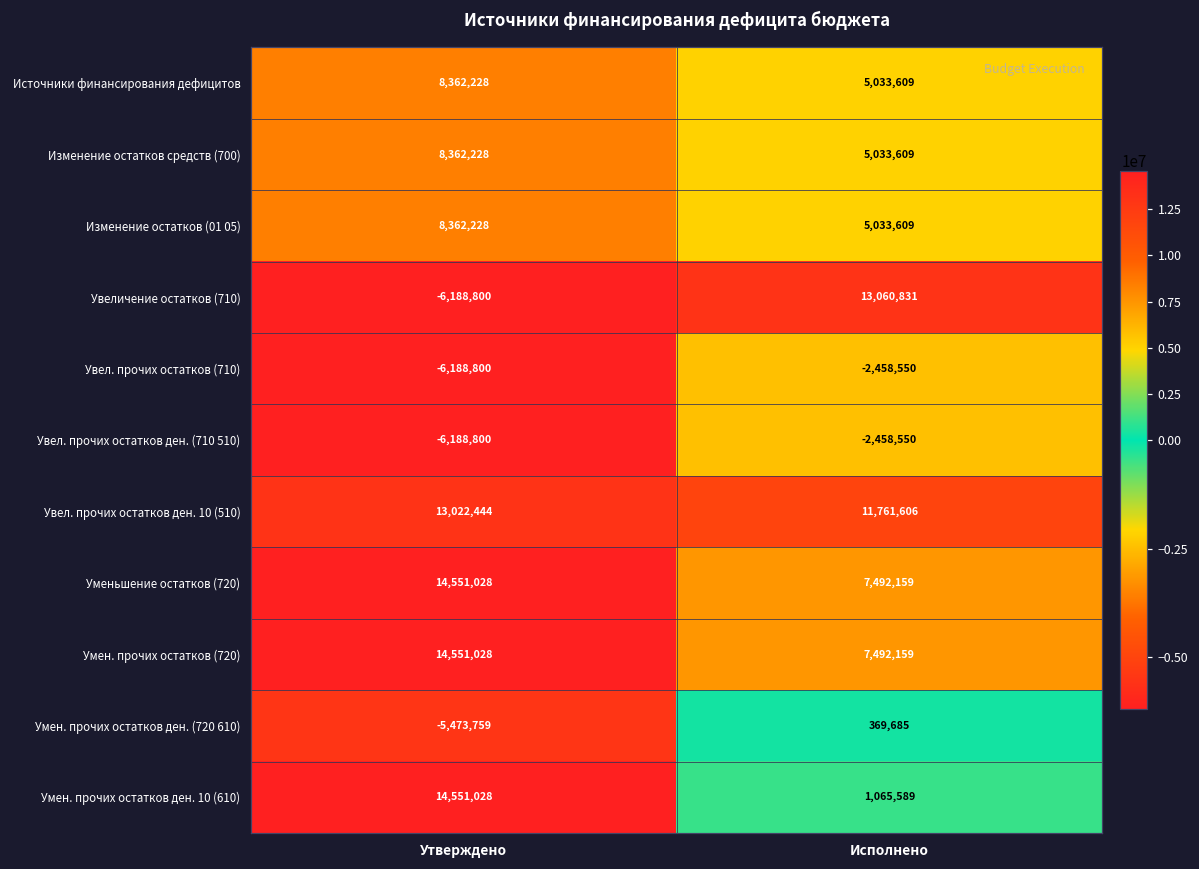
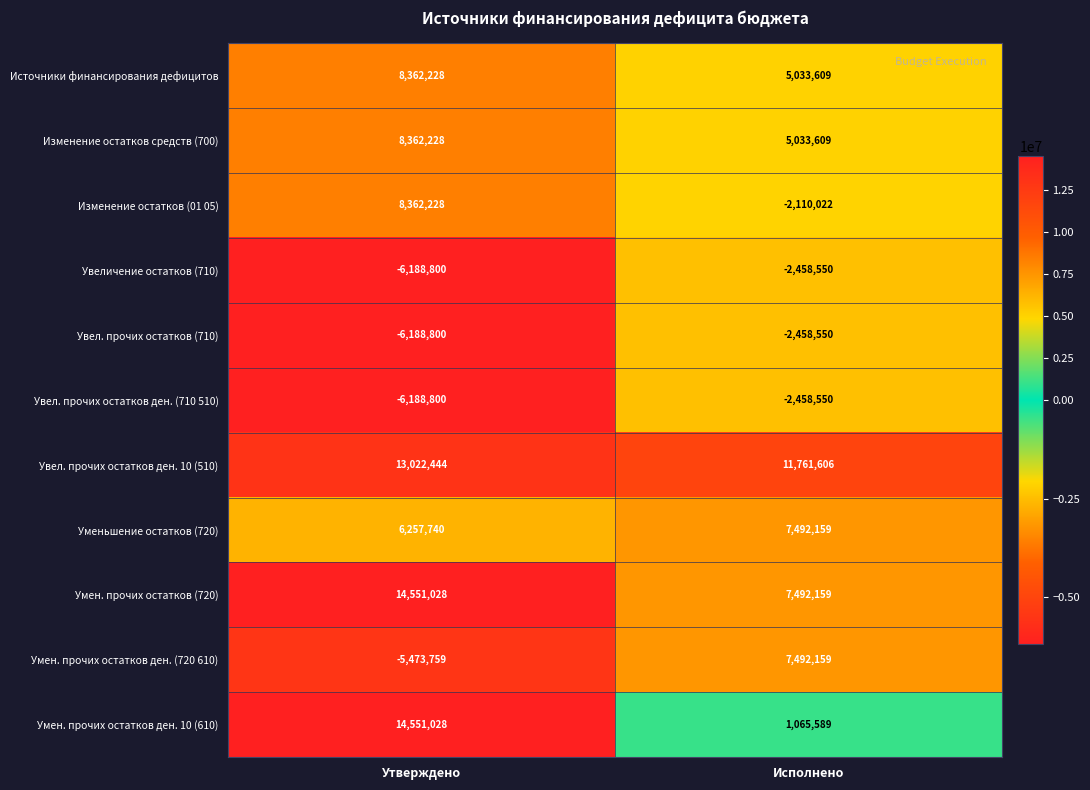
Изменение остатков (01 05), Исполнено: 5,033,609 -> -2,110,022
Увеличение остатков (710), Исполнено: 13,060,831 -> -2,458,550
Уменьшение остатков (720), Утверждено: 14,551,028 -> 6,257,740
Умен. прочих остатков ден. (720 610), Исполнено: 369,685 -> 7,492,159
